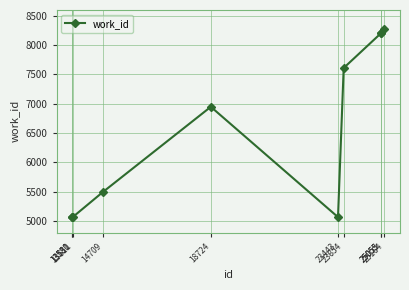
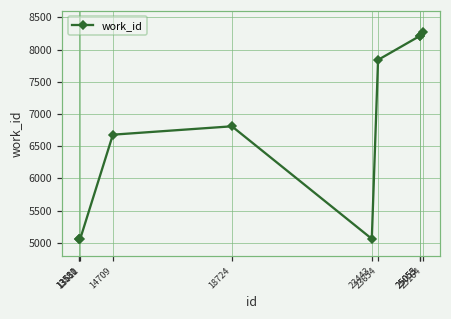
14709: 5500 -> 6700
18724: 6900 -> 6800
23654: 7600 -> 7800
